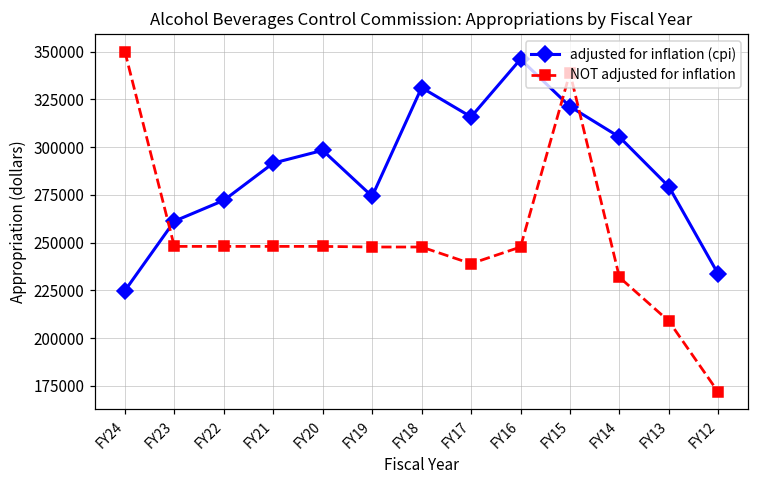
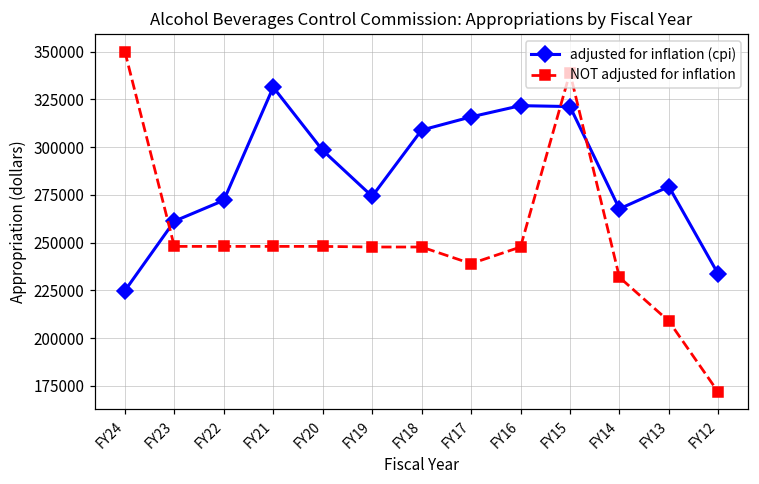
adjusted for inflation (cpi), FY21: 292000 -> 331000
adjusted for inflation (cpi), FY18: 331000 -> 309000
adjusted for inflation (cpi), FY16: 346000 -> 322000
adjusted for inflation (cpi), FY14: 305000 -> 268000
